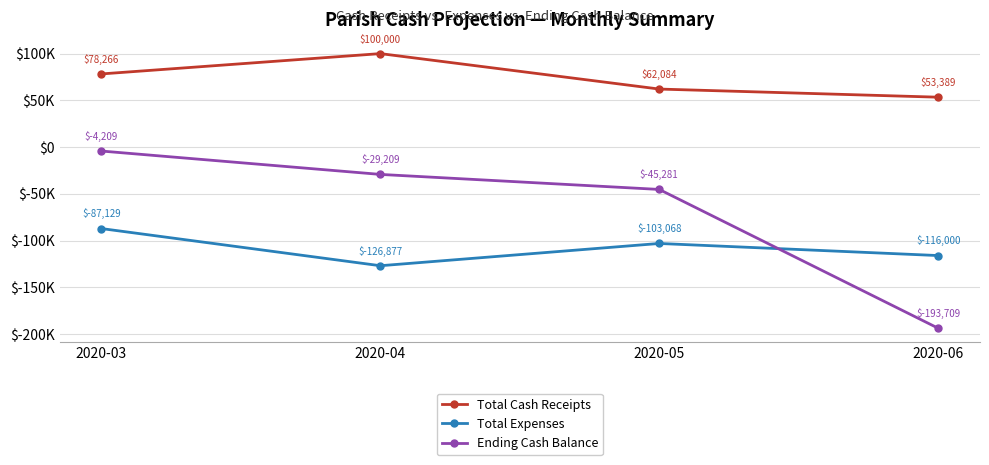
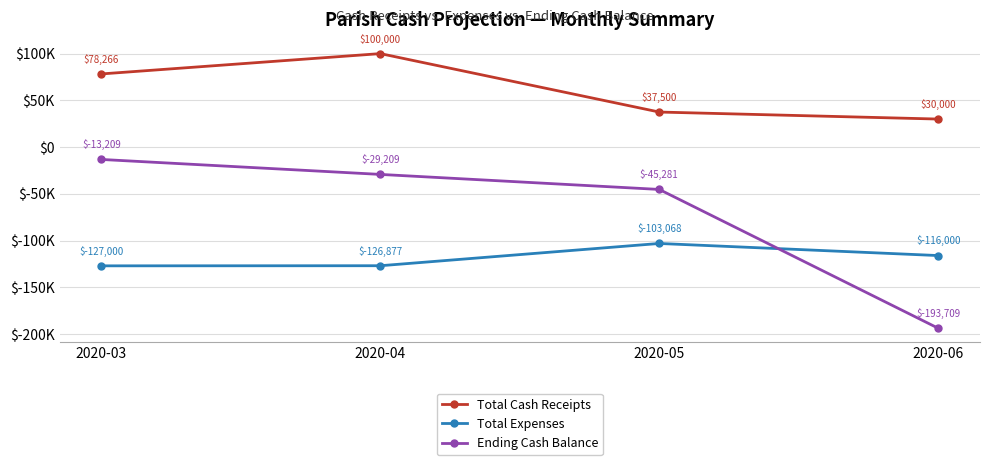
Total Expenses, 2020-03: $-87,129 -> $-127,000
Ending Cash Balance, 2020-03: $-4,209 -> $-13,209
Total Cash Receipts, 2020-05: $62,084 -> $37,500
Total Cash Receipts, 2020-06: $53,389 -> $30,000
